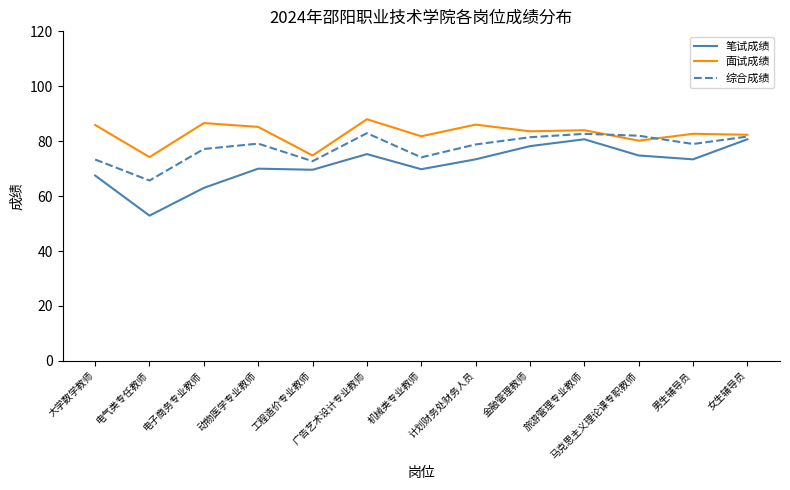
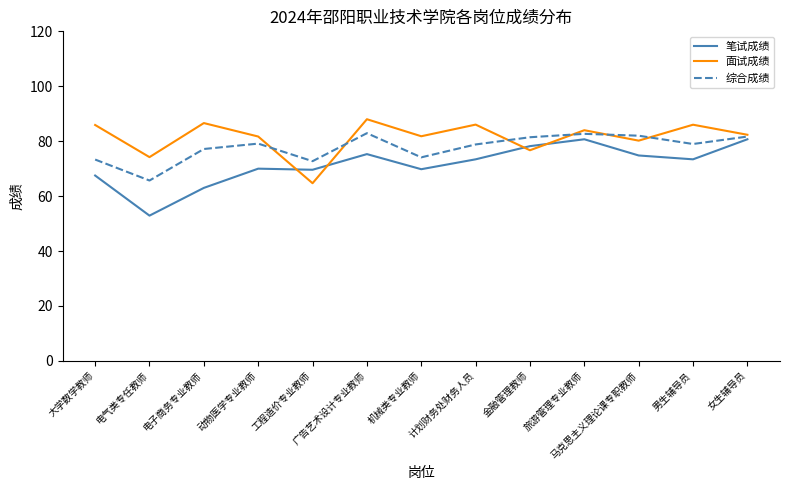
面试成绩, 动物医学专业教师: 85 -> 82
面试成绩, 工程造价专业教师: 75 -> 65
面试成绩, 金融管理教师: 84 -> 77
面试成绩, 男生辅导员: 83 -> 86
